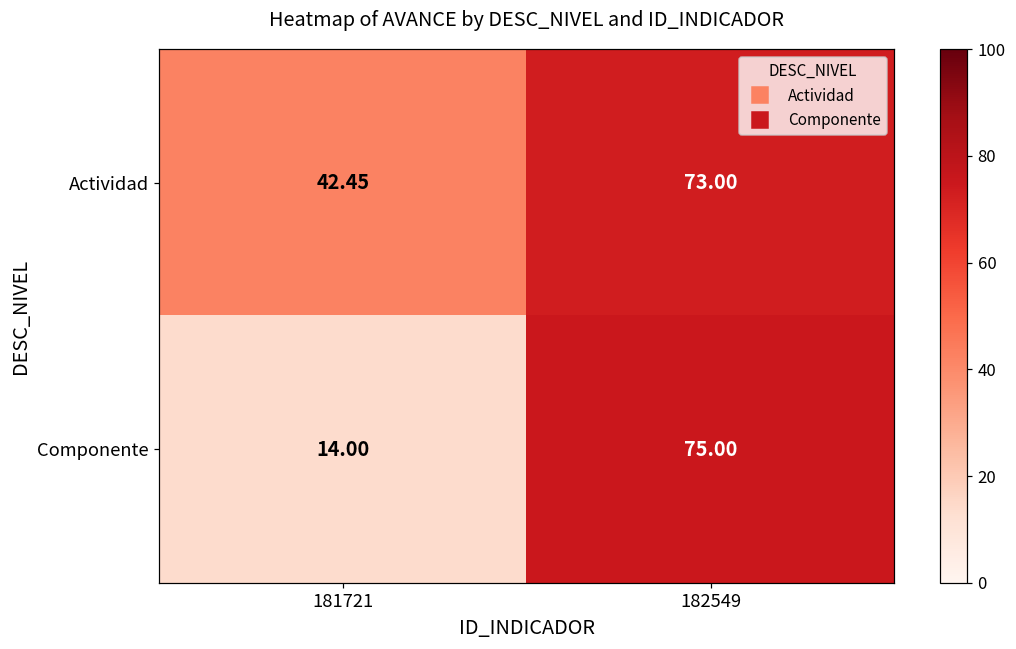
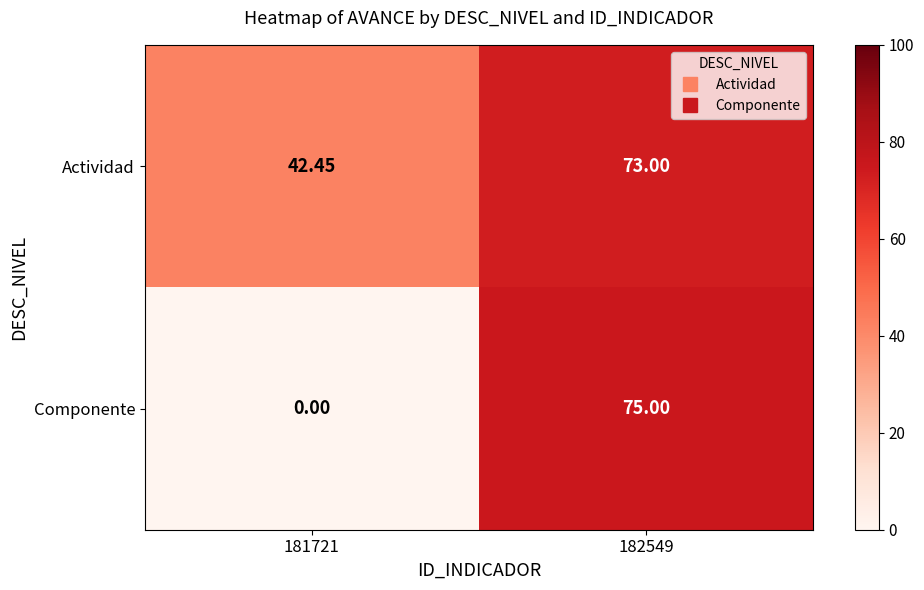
Componente, 181721: 14.00 -> 0.00
